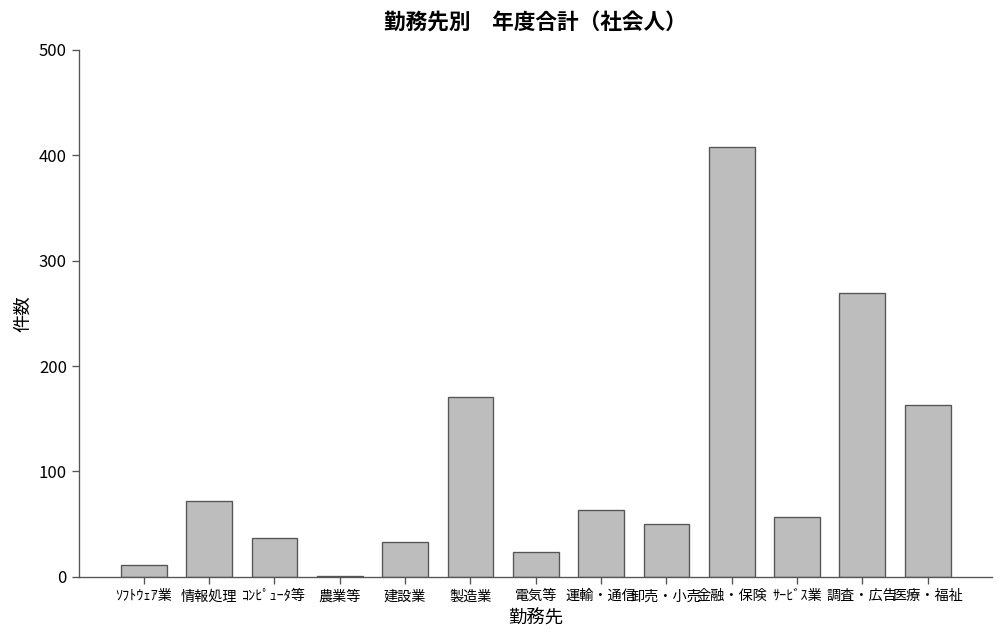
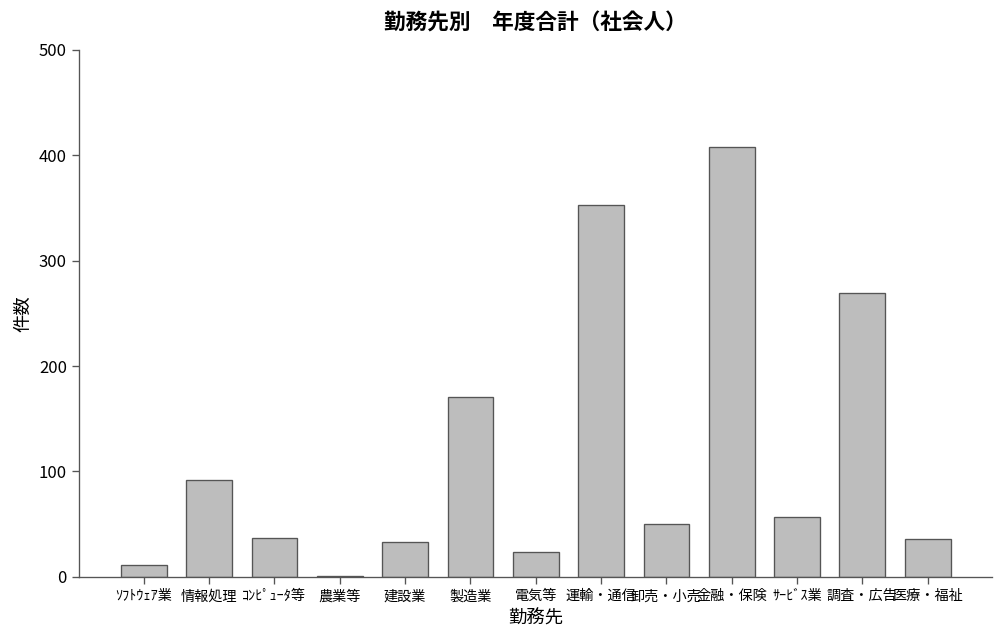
情報処理: 70 -> 90
運輸・通信: 60 -> 350
医療・福祉: 160 -> 40
